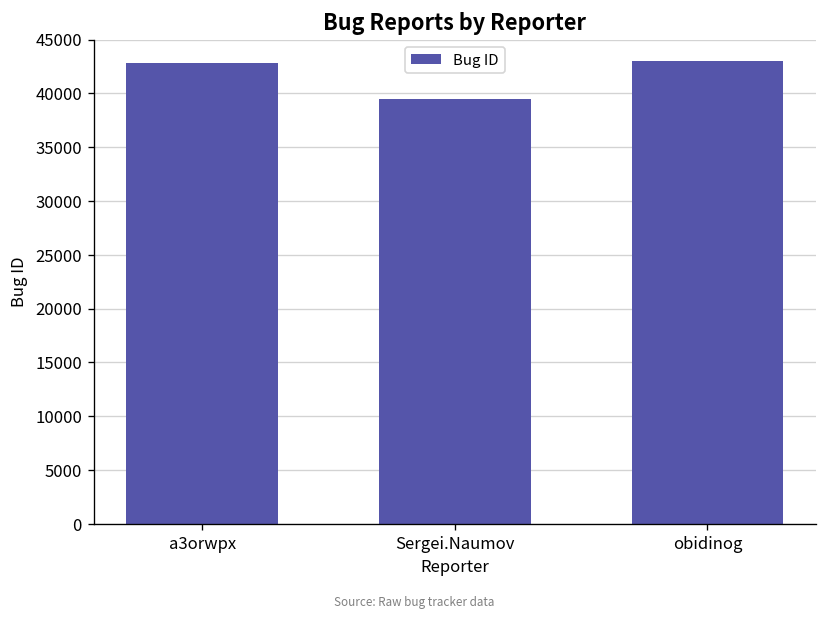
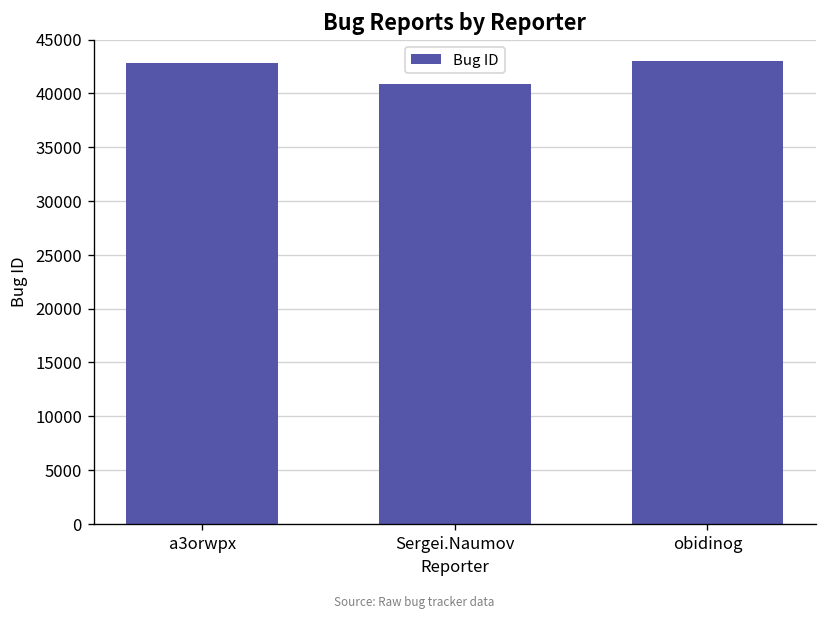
Sergei.Naumov: 39000 -> 41000
